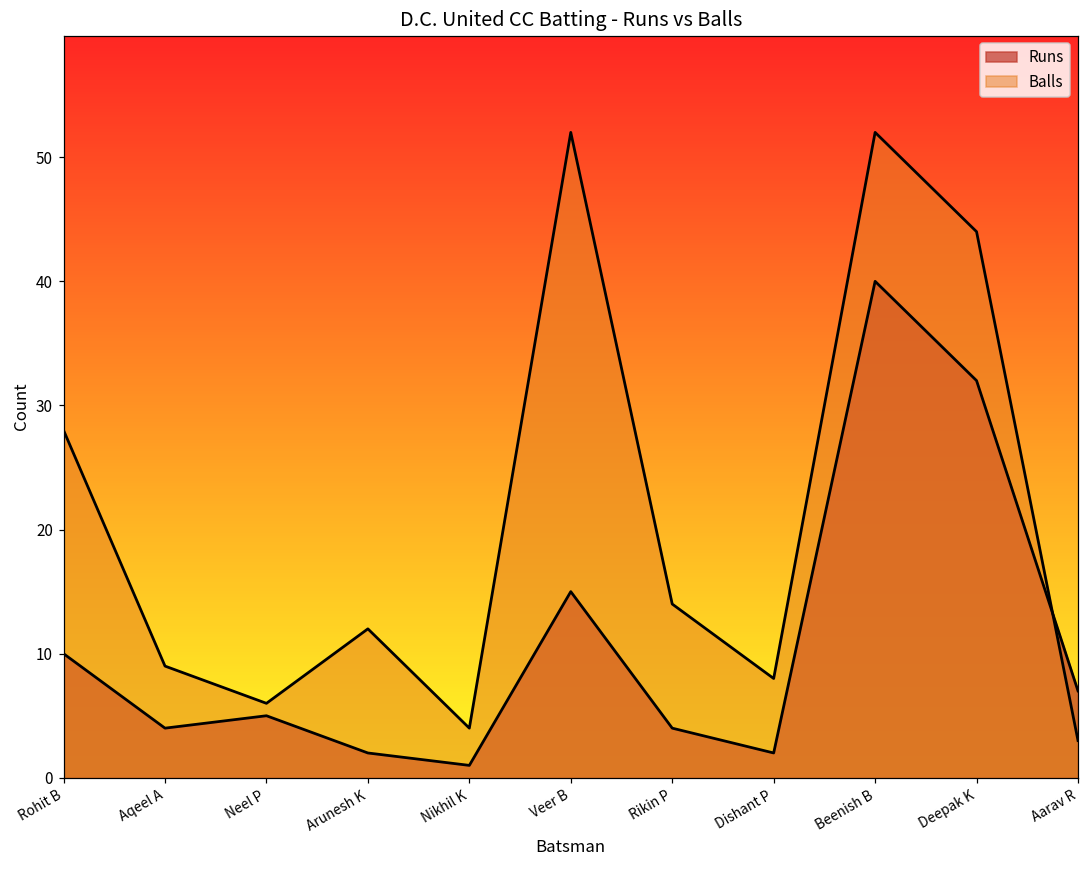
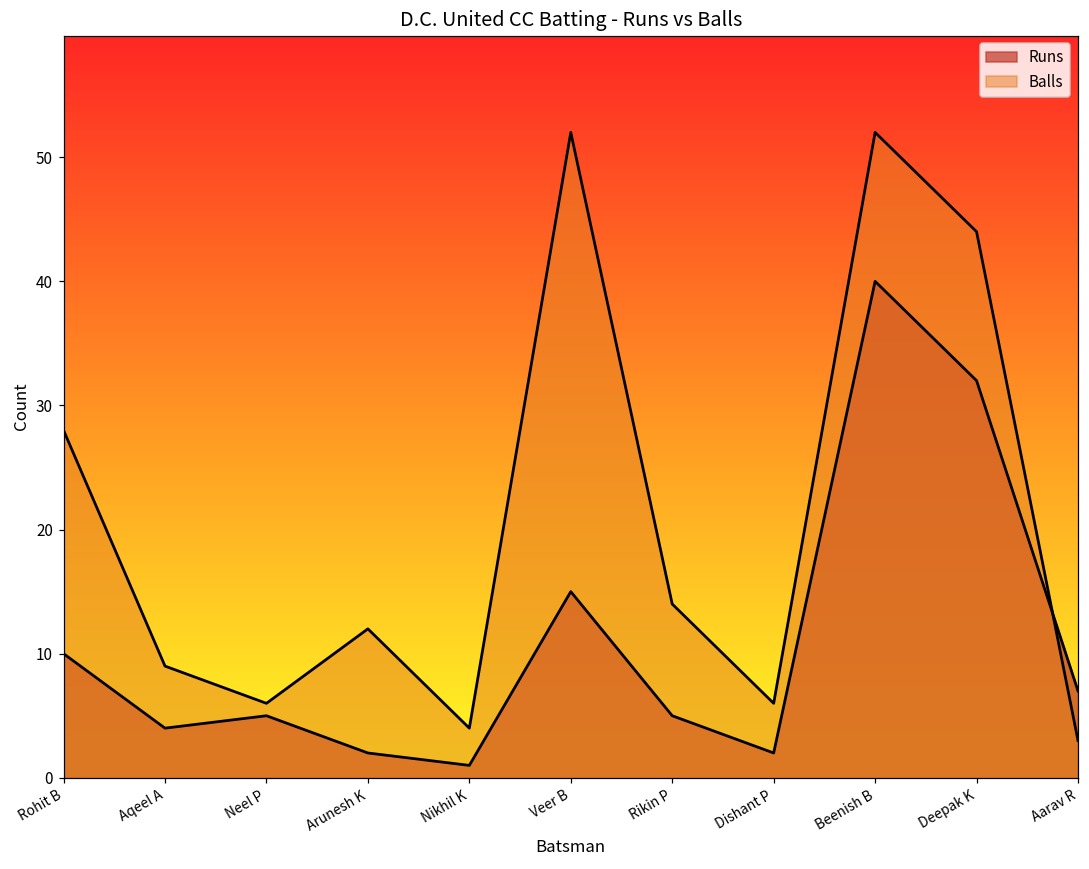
Runs, Rikin P: 4 -> 5
Balls, Dishant P: 8 -> 6
